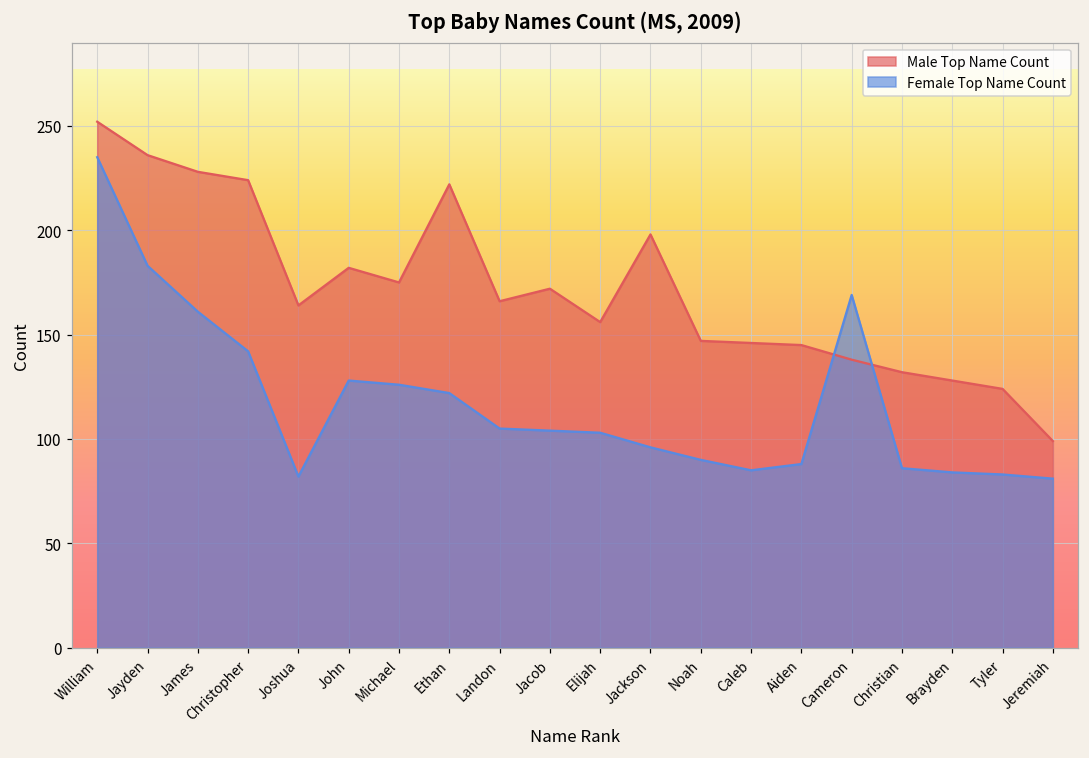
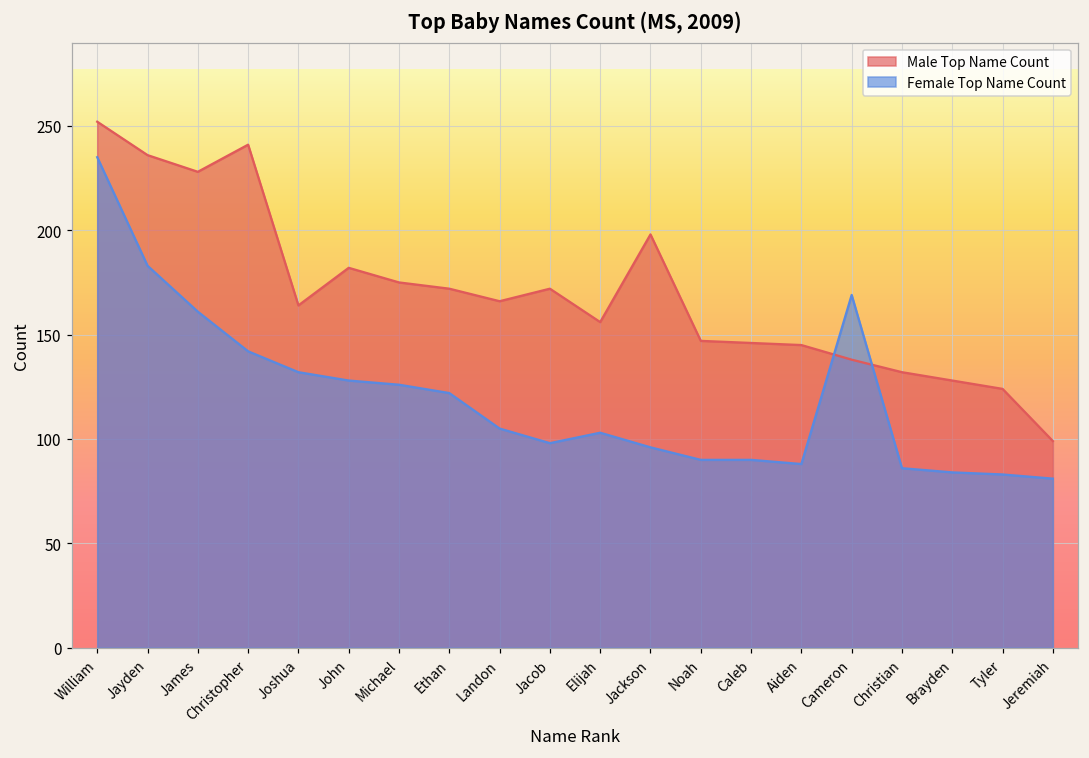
Male Top Name Count, Christopher: 224 -> 241
Female Top Name Count, Joshua: 82 -> 132
Male Top Name Count, Ethan: 222 -> 172
Female Top Name Count, Jacob: 104 -> 98
Female Top Name Count, Caleb: 85 -> 90
